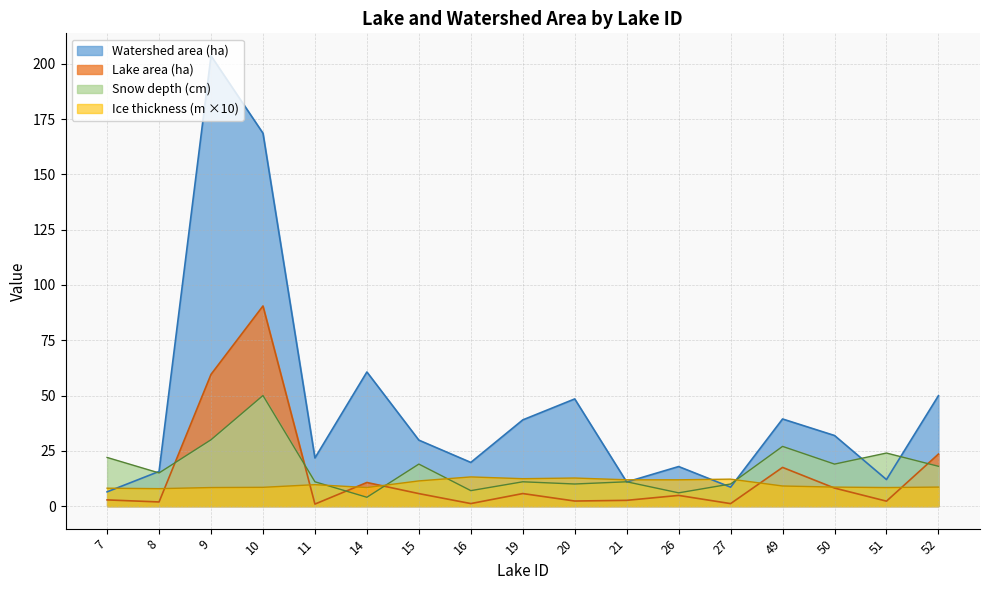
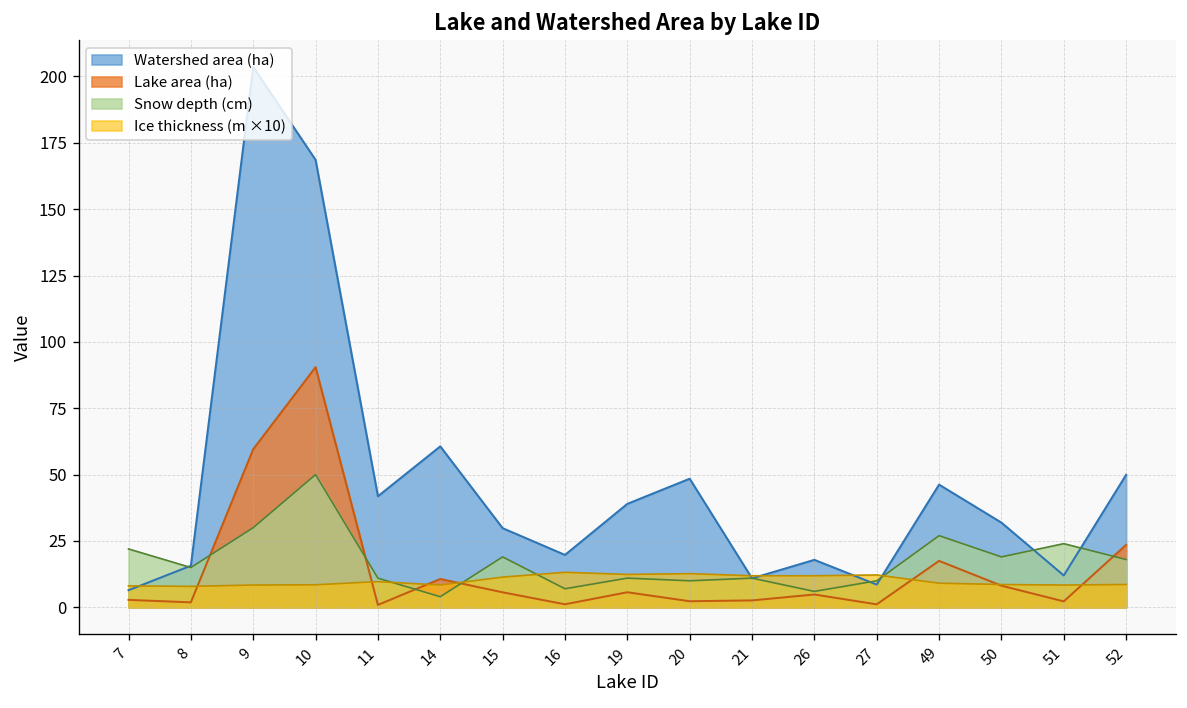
Watershed area (ha), 11: 22 -> 42
Watershed area (ha), 49: 39 -> 46
